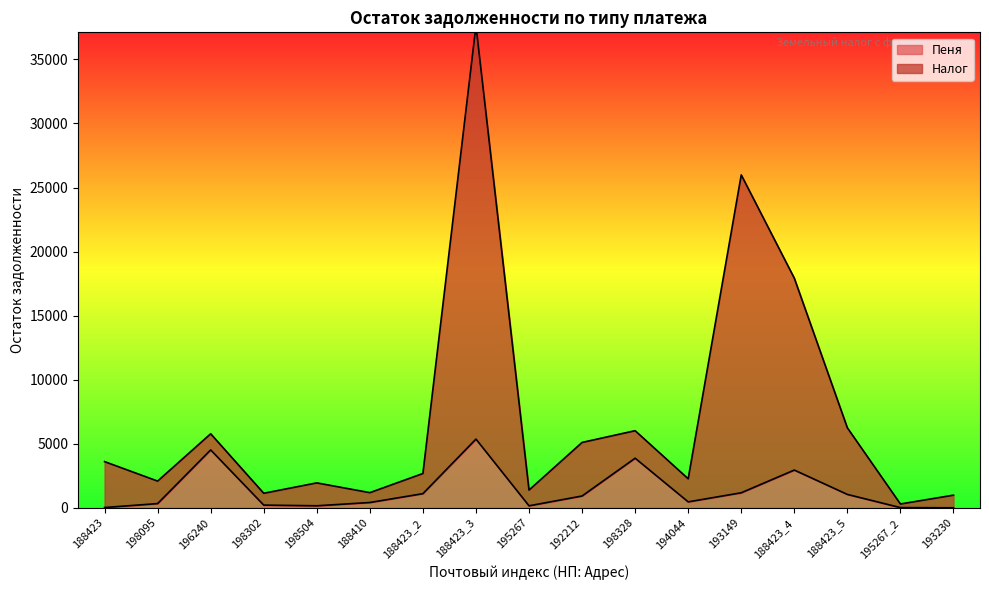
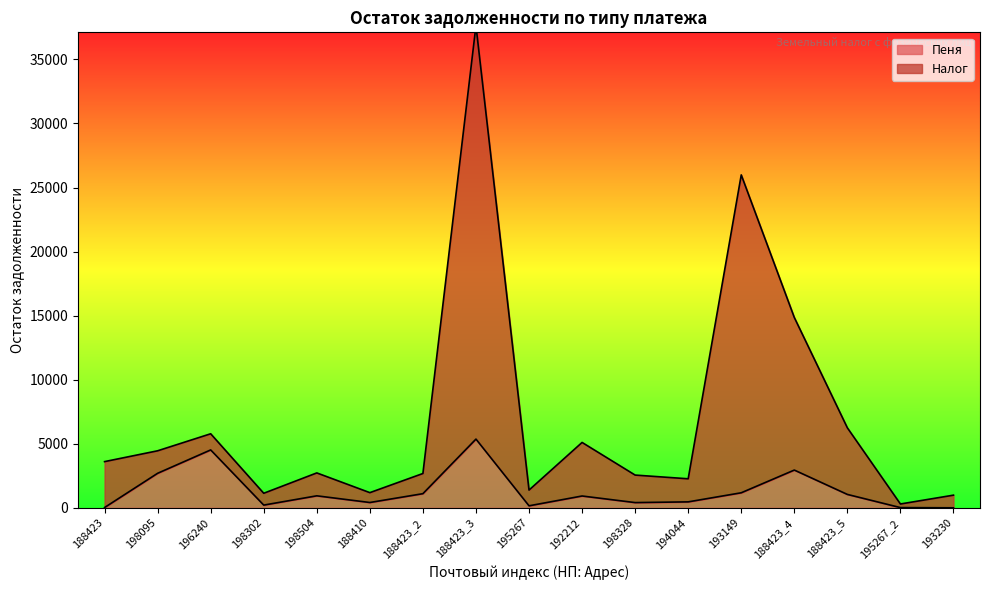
Пеня, 198095: 300 -> 2700
Пеня, 198504: 200 -> 900
Пеня, 198328: 3900 -> 400
Налог, 188423_4: 15000 -> 11900
